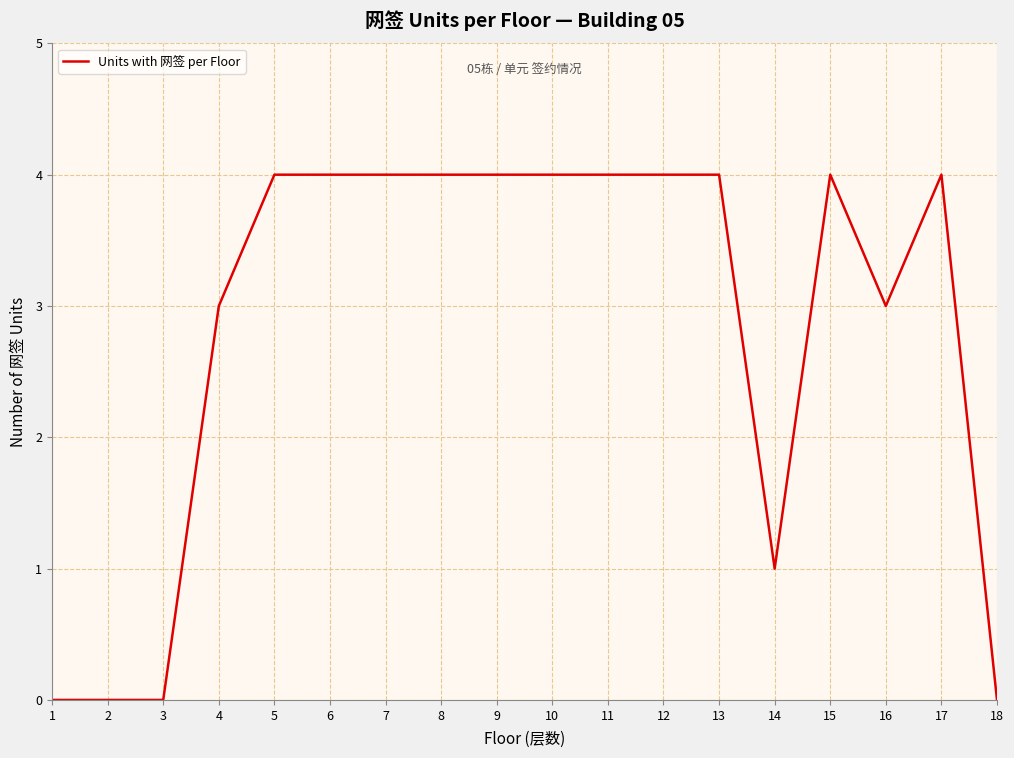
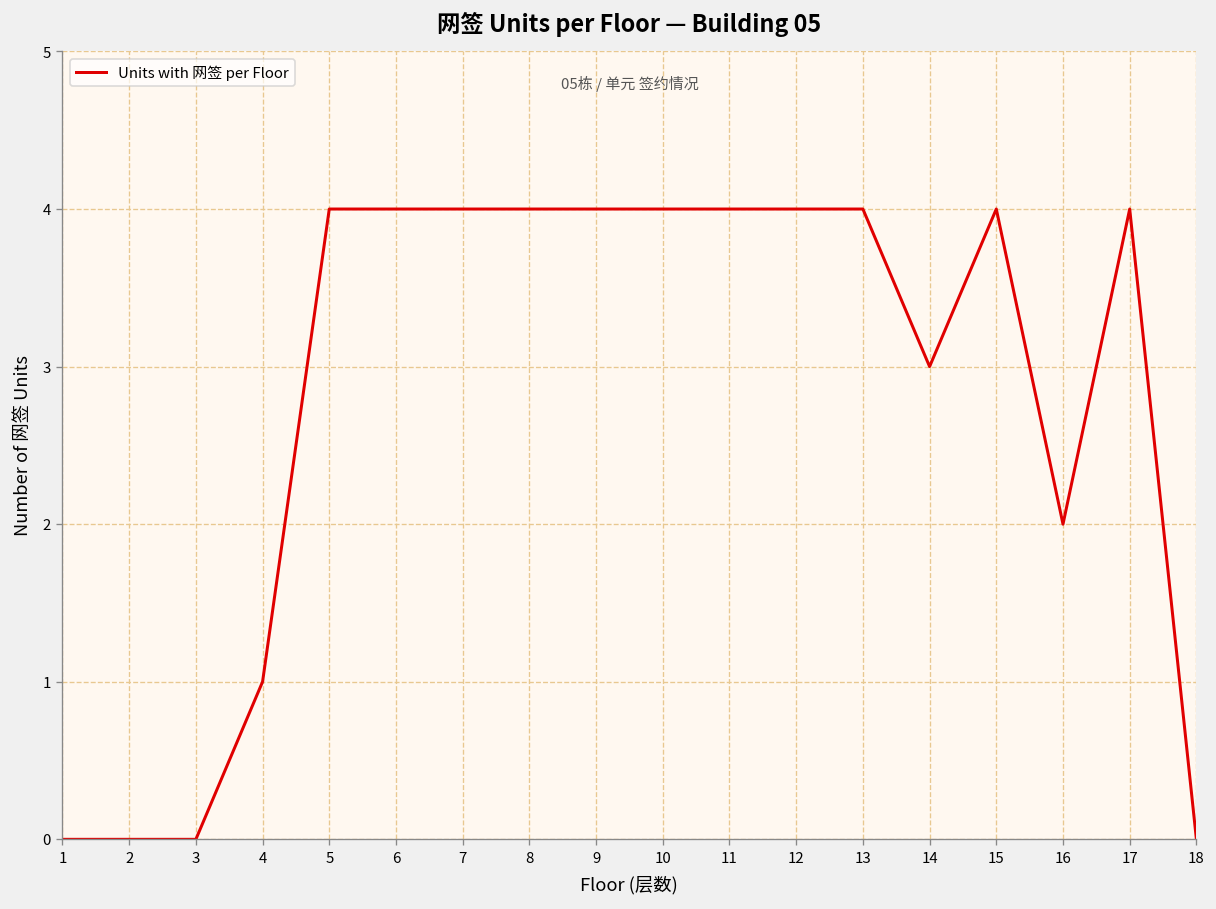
4: 3 -> 1
14: 1 -> 3
16: 3 -> 2
